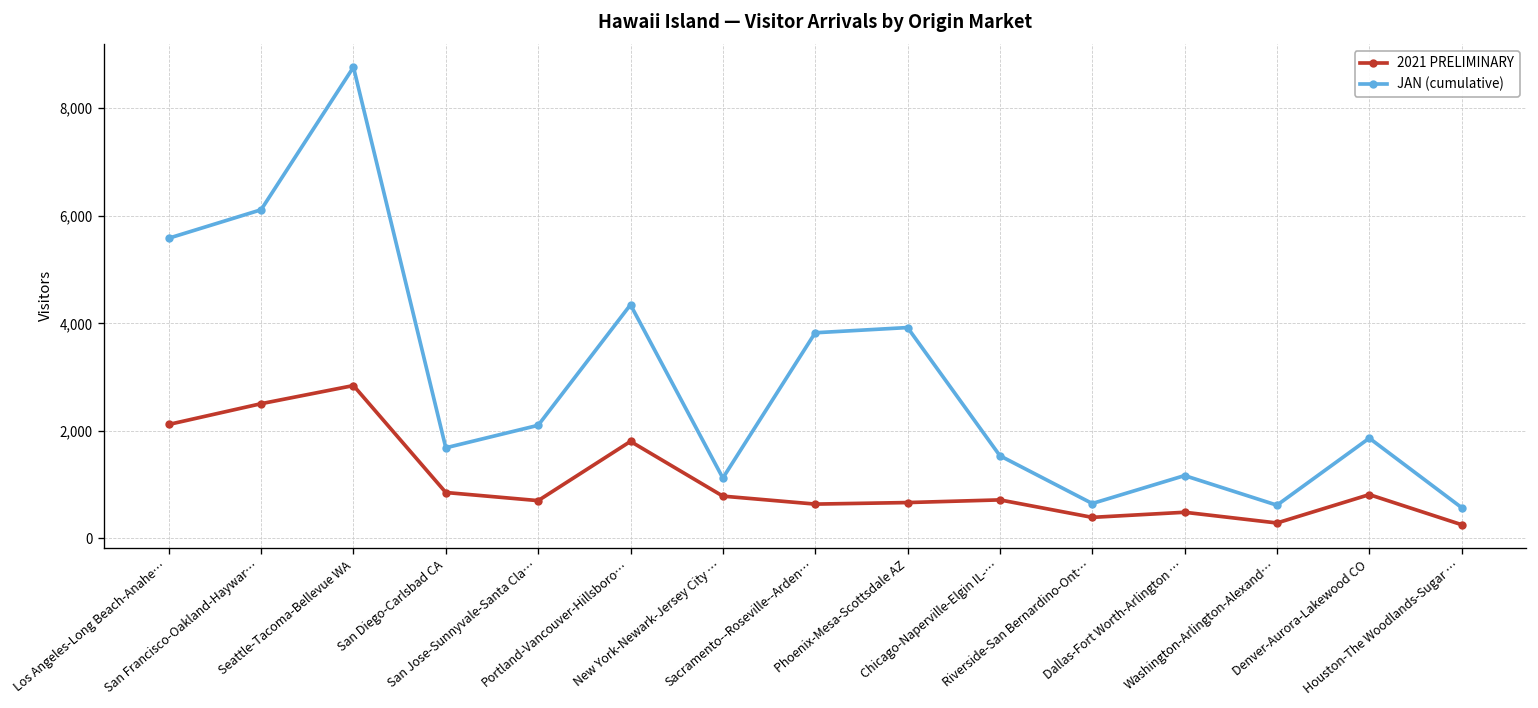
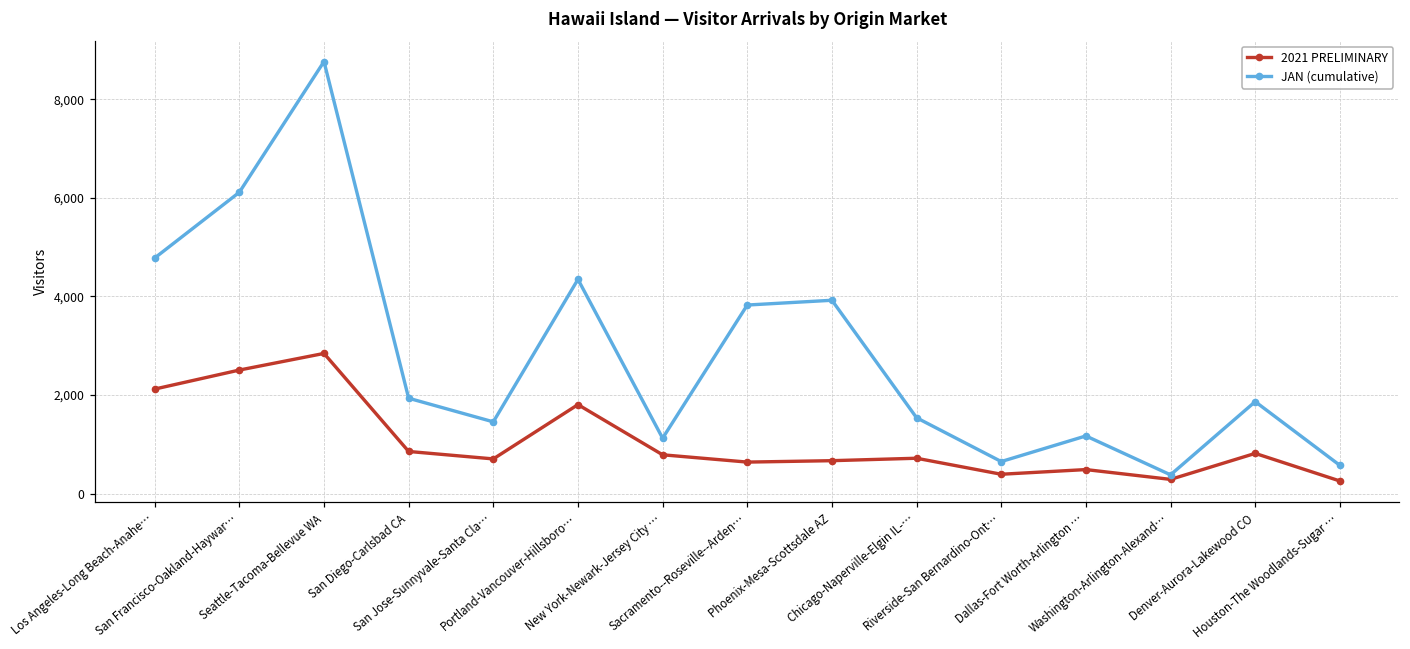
JAN (cumulative), Los Angeles-Long Beach-Anahe…: 5,600 -> 4,800
JAN (cumulative), San Diego-Carlsbad CA: 1,700 -> 1,900
JAN (cumulative), San Jose-Sunnyvale-Santa Cla…: 2,100 -> 1,500
JAN (cumulative), Washington-Arlington-Alexand…: 600 -> 400
